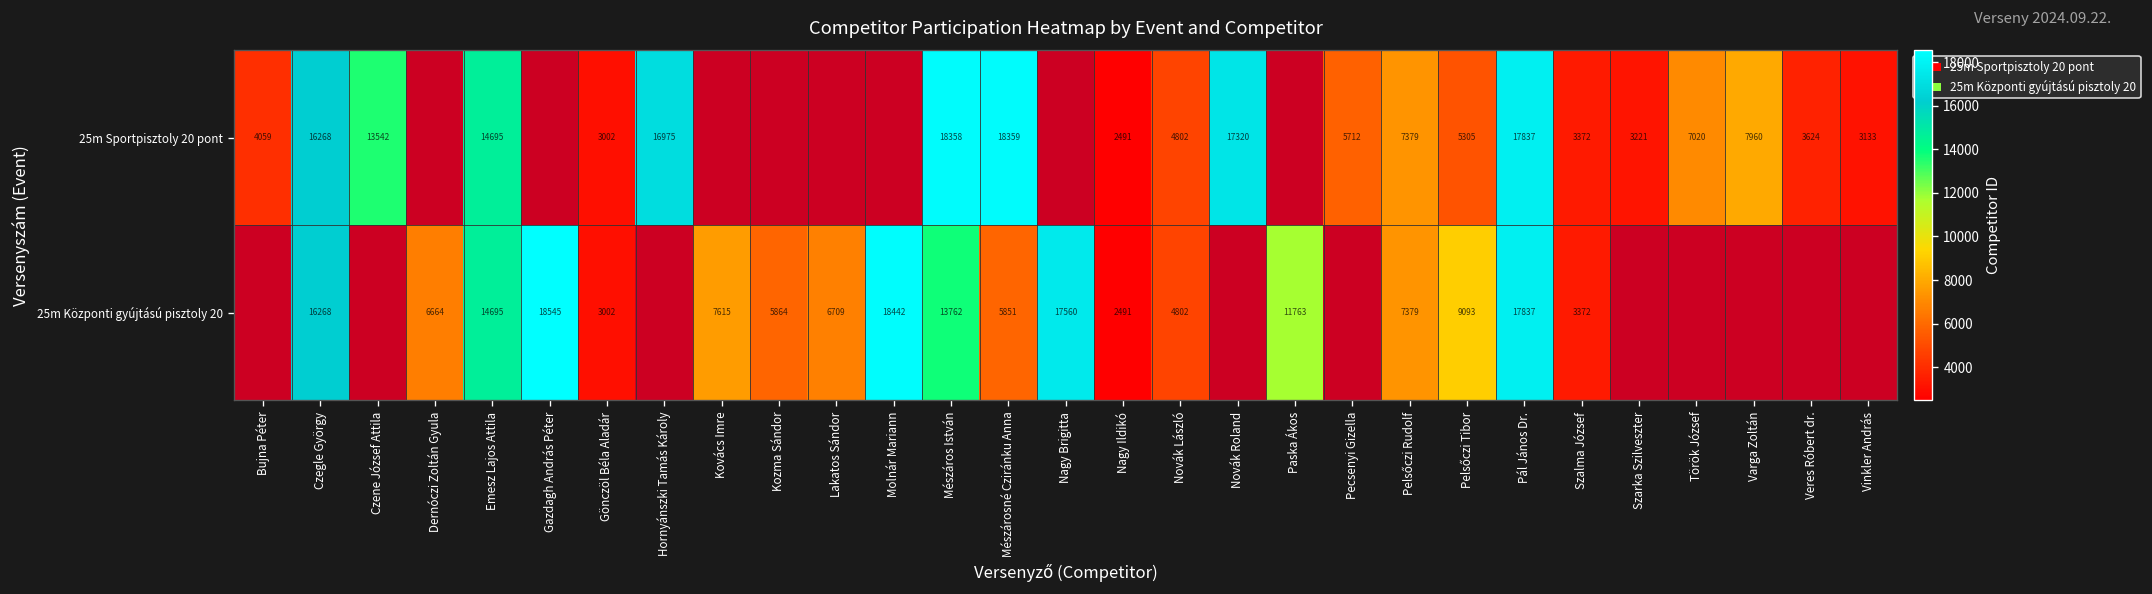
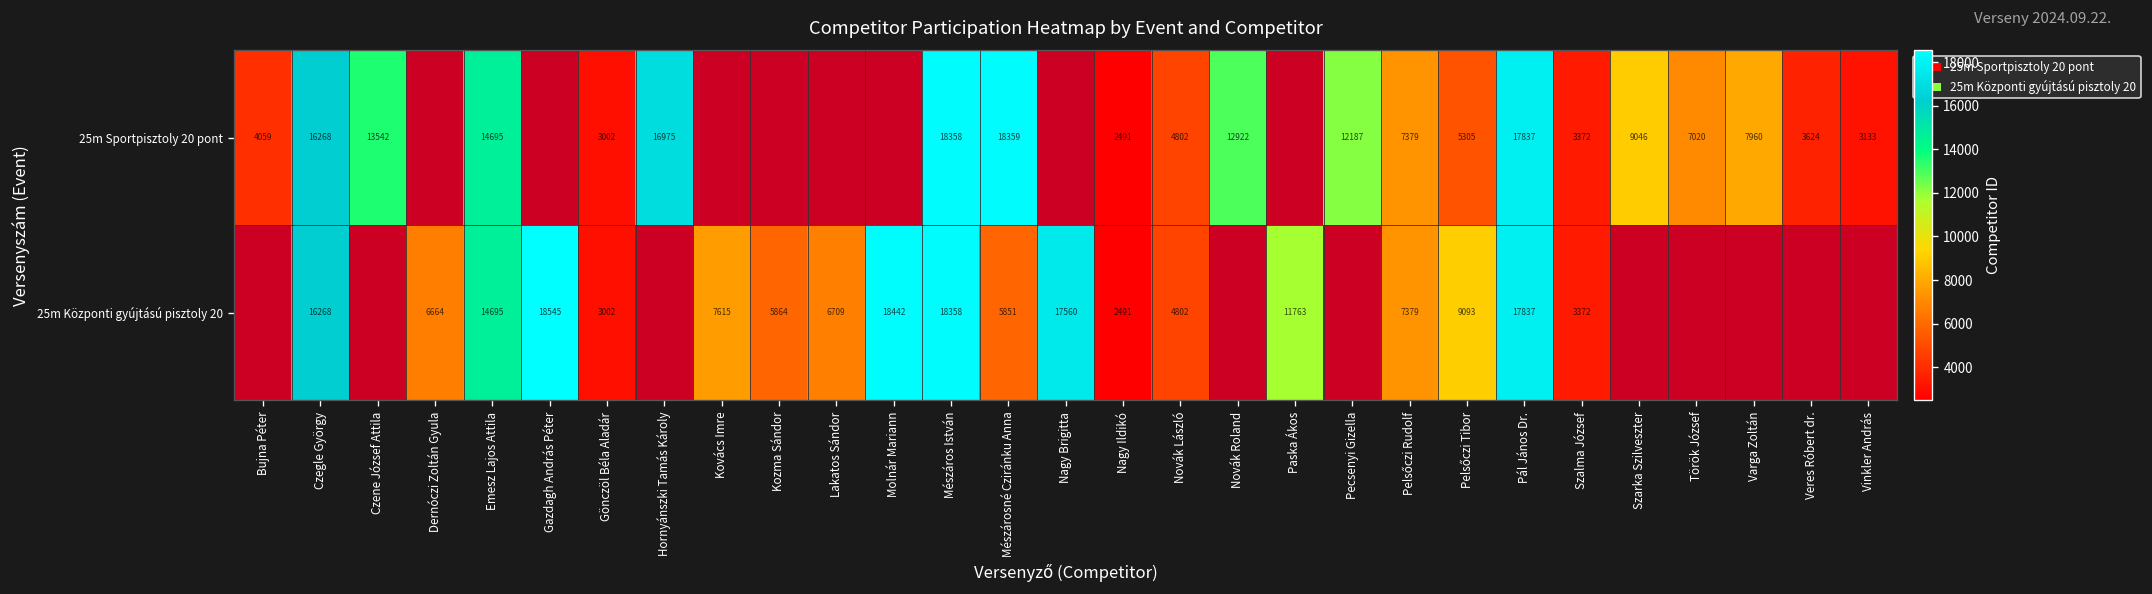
25m Sportpisztoly 20 pont, Novák Roland: 17320 -> 12922
25m Sportpisztoly 20 pont, Pecsenyi Gizella: 5712 -> 12187
25m Sportpisztoly 20 pont, Szarka Szilveszter: 3221 -> 9046
25m Központi gyújtású pisztoly 20, Mészáros István: 13762 -> 18358
